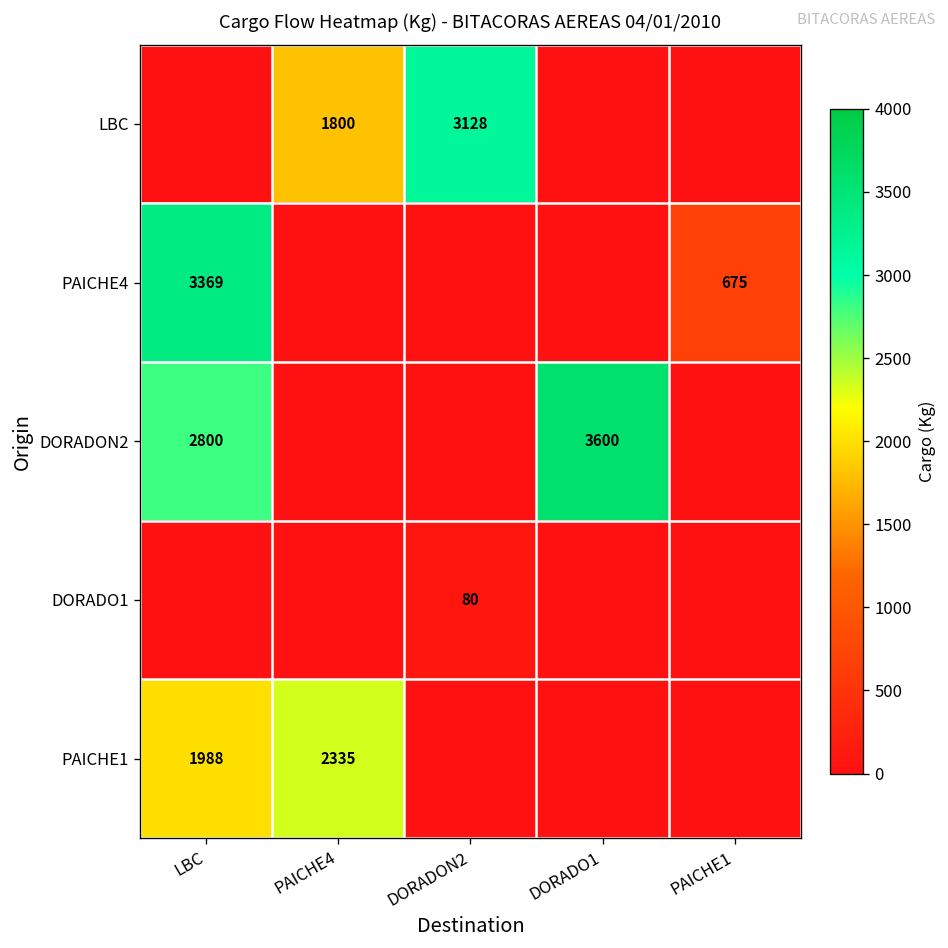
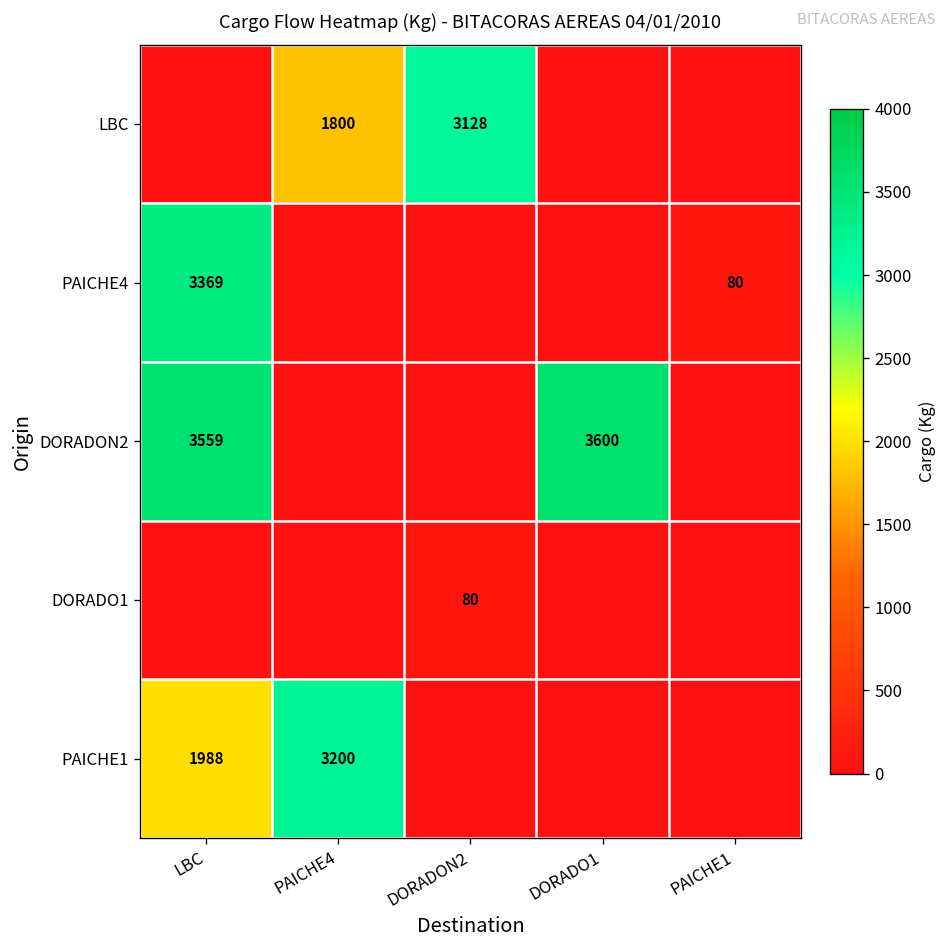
PAICHE4, PAICHE1: 675 -> 80
DORADON2, LBC: 2800 -> 3559
PAICHE1, PAICHE4: 2335 -> 3200
